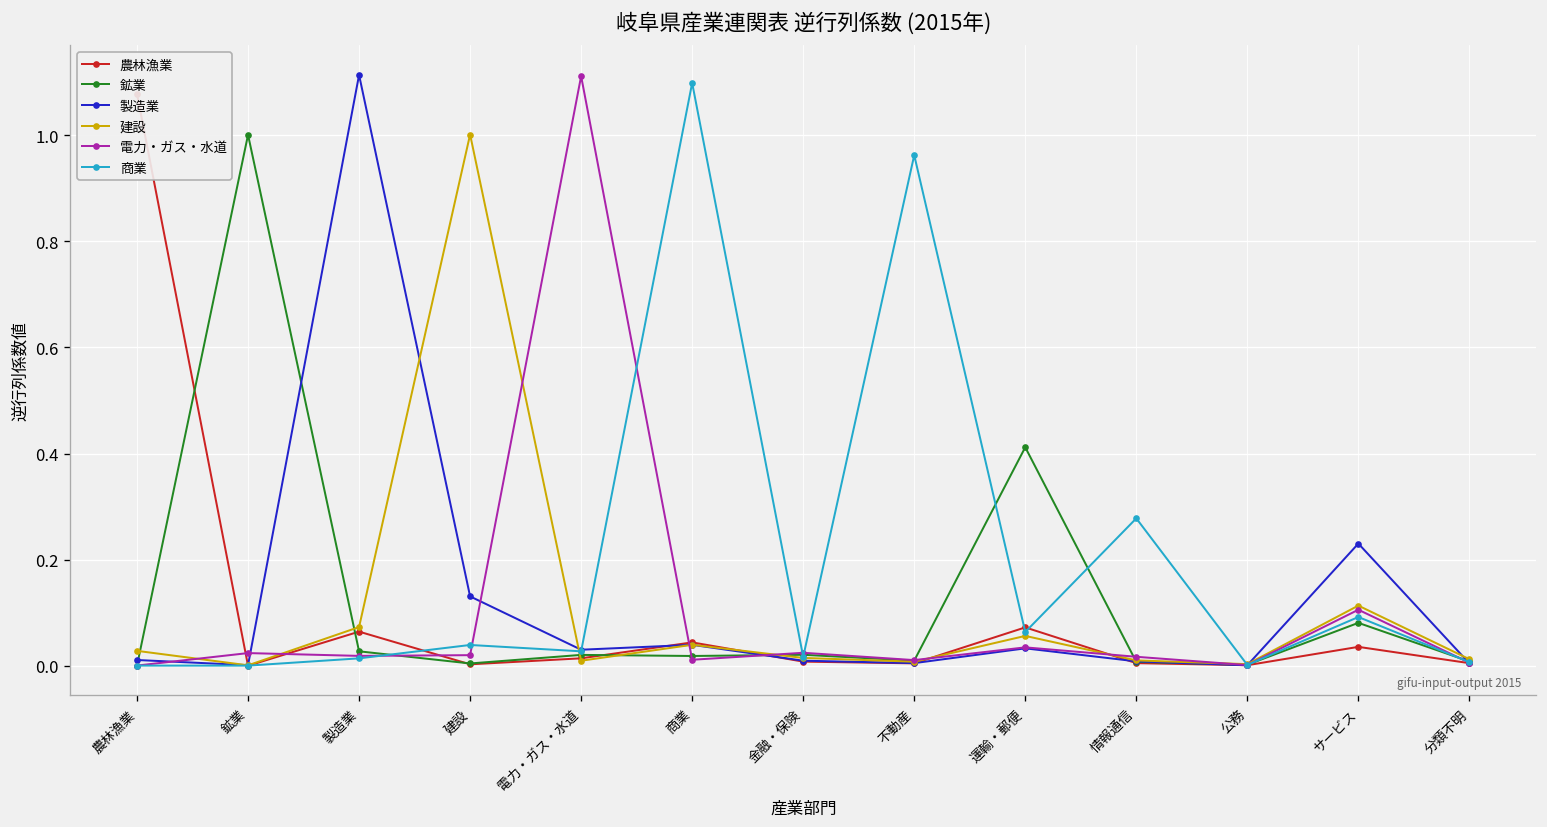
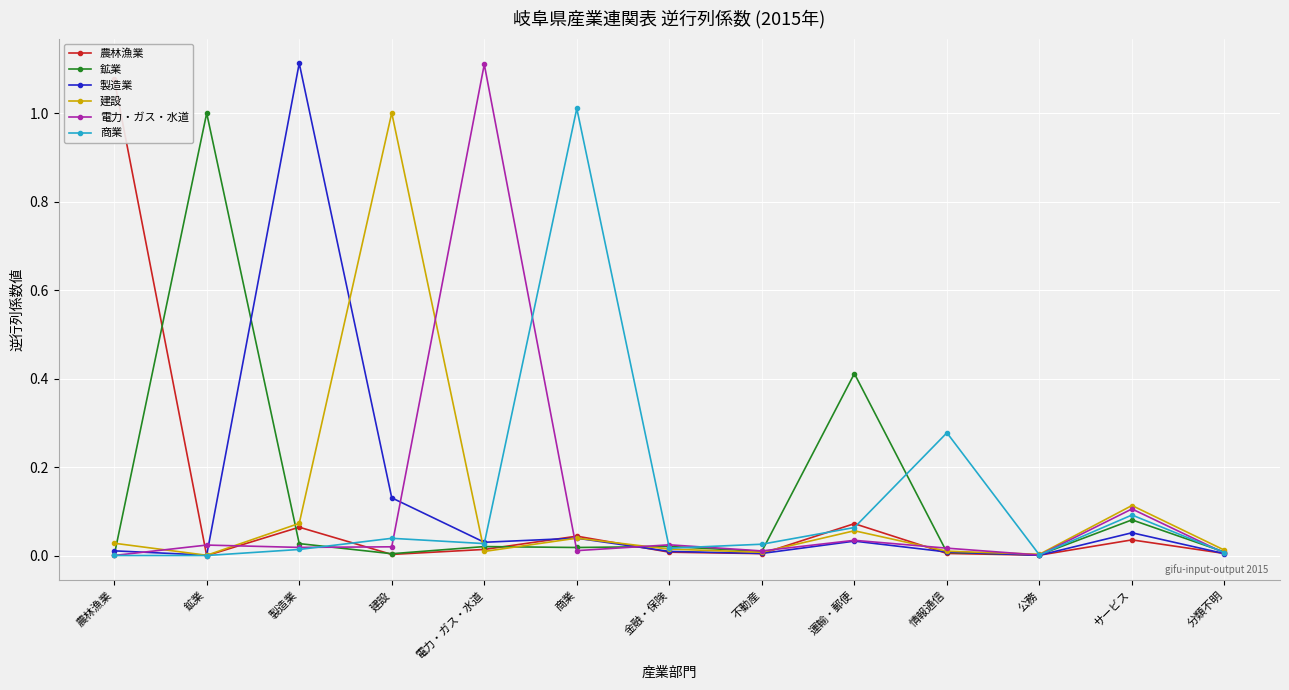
商業, 商業: 1.10 -> 1.01
商業, 不動産: 0.96 -> 0.03
製造業, サービス: 0.23 -> 0.05
